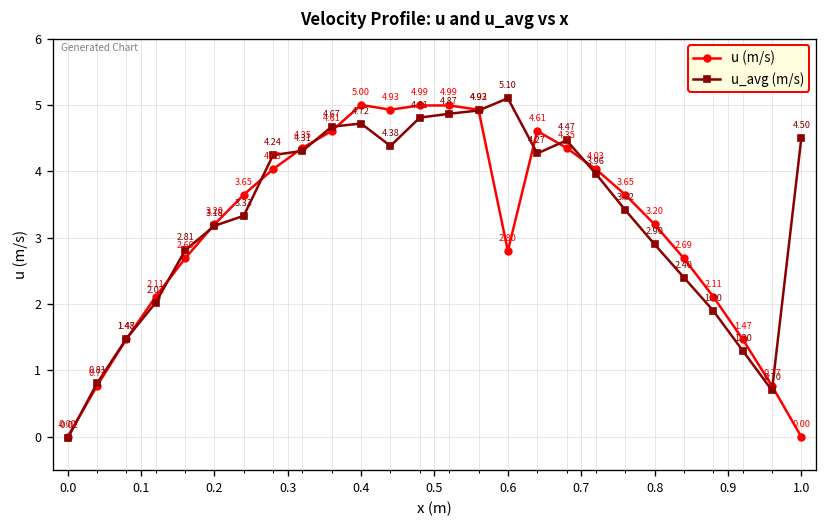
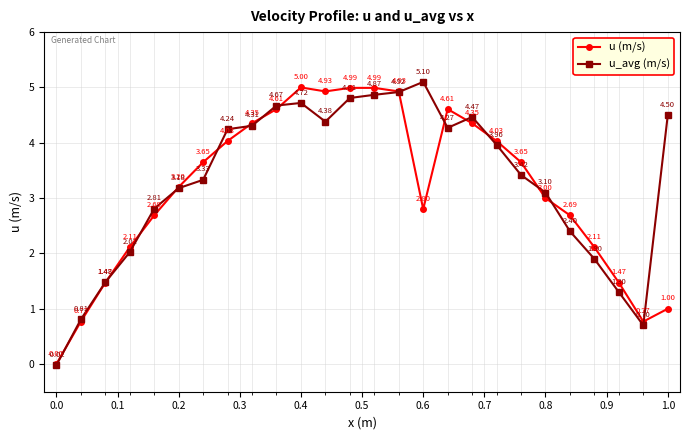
u (m/s), 0.8: 3.20 -> 3.00
u_avg (m/s), 0.8: 2.90 -> 3.10
u (m/s), 1.0: 0.00 -> 1.00
